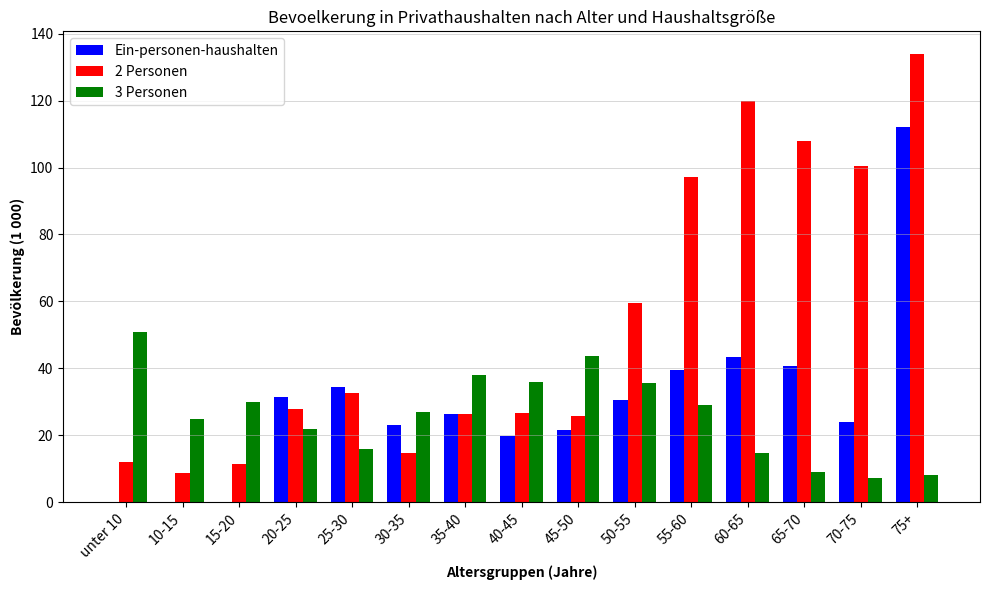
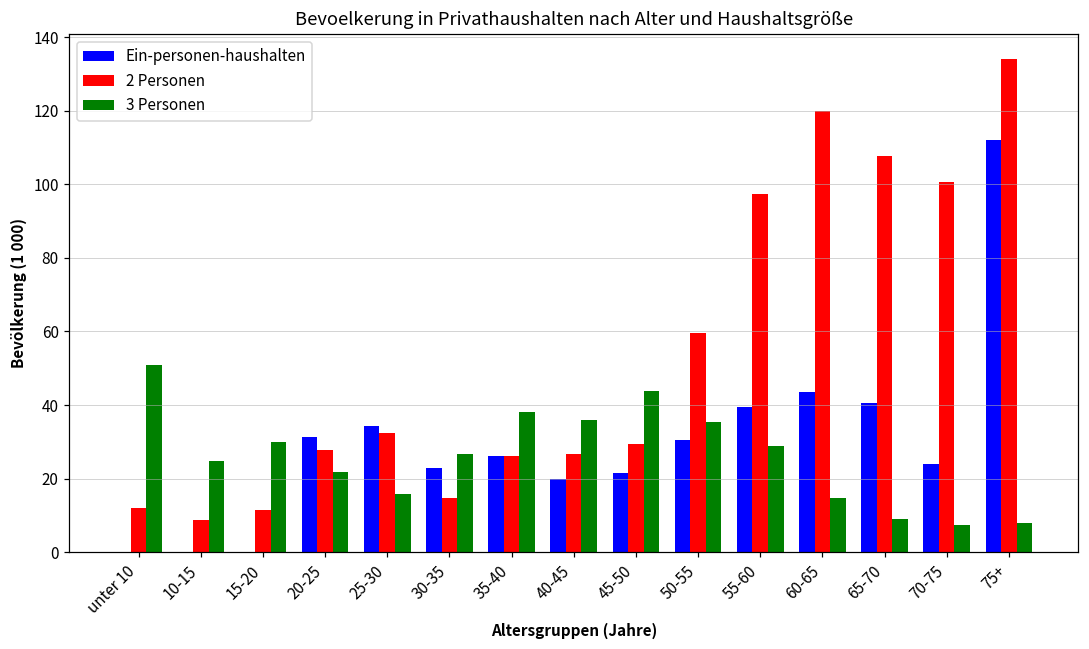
2 Personen, 45-50: 26 -> 29
